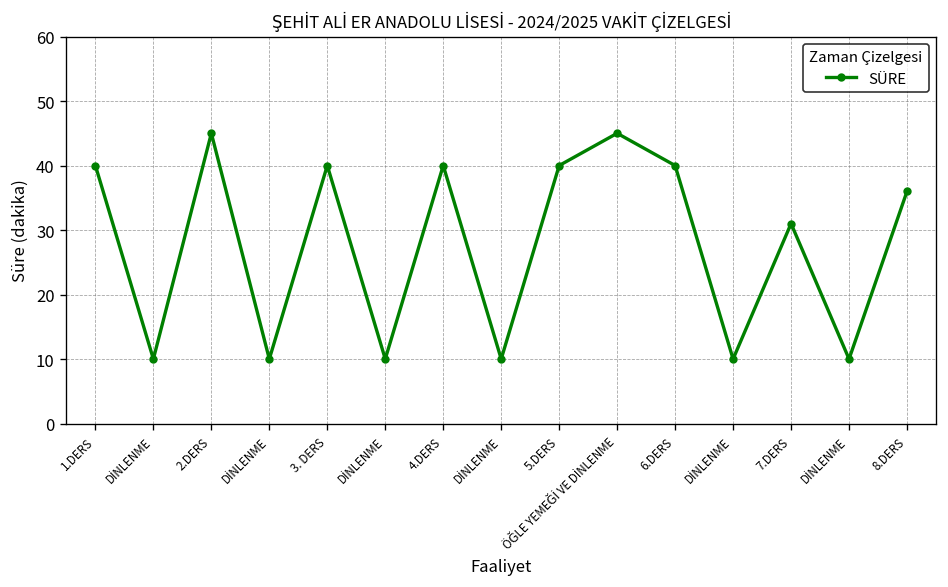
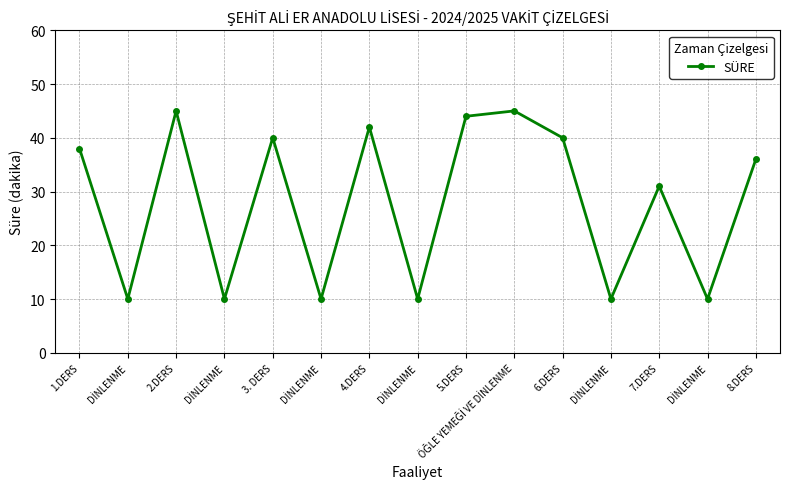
1.DERS: 40 -> 38
4.DERS: 40 -> 42
5.DERS: 40 -> 44
